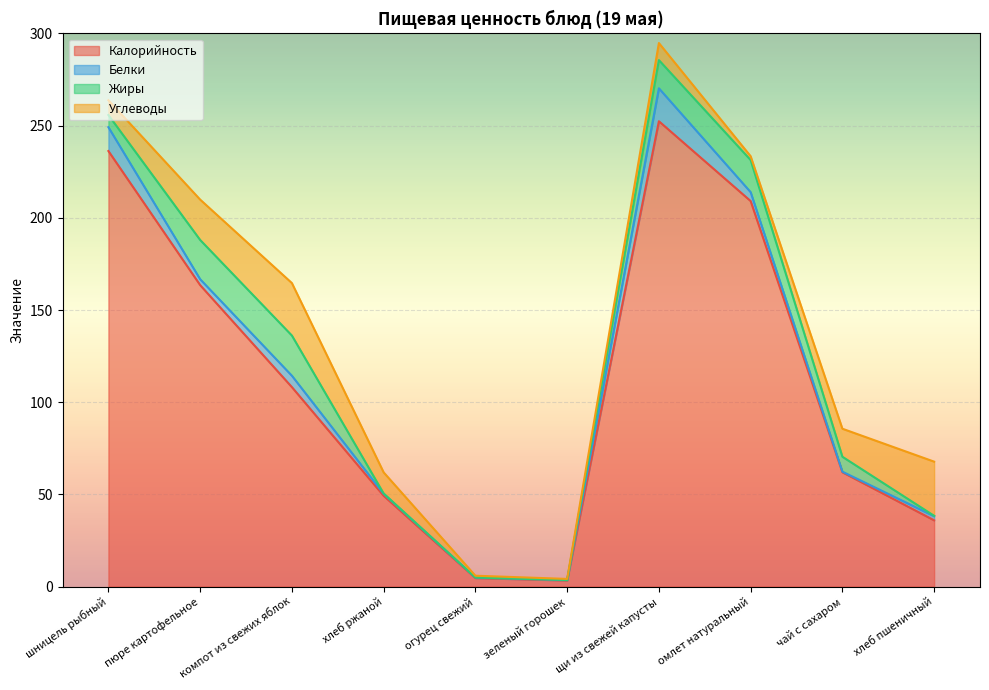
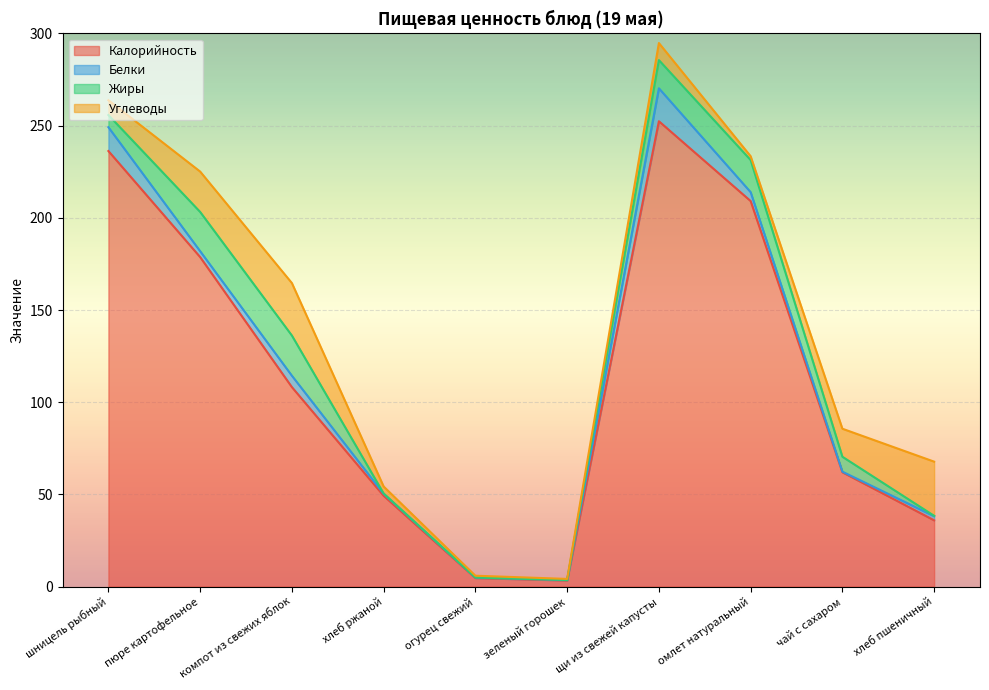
Калорийность, пюре картофельное: 164 -> 179
Углеводы, хлеб ржаной: 11 -> 4
